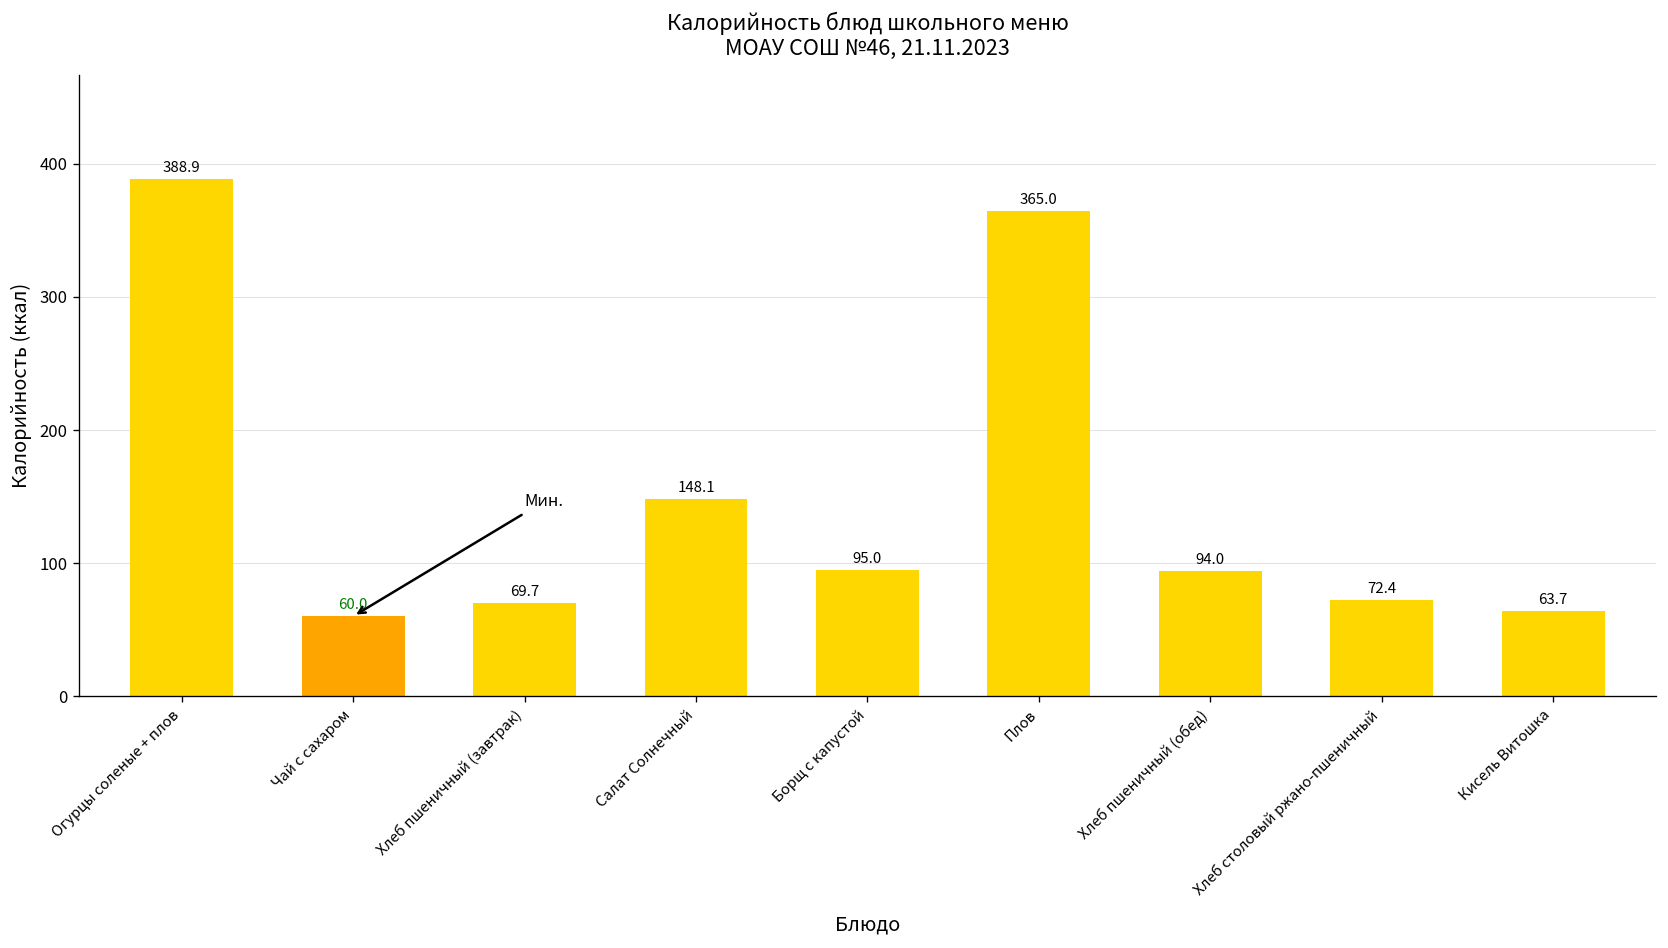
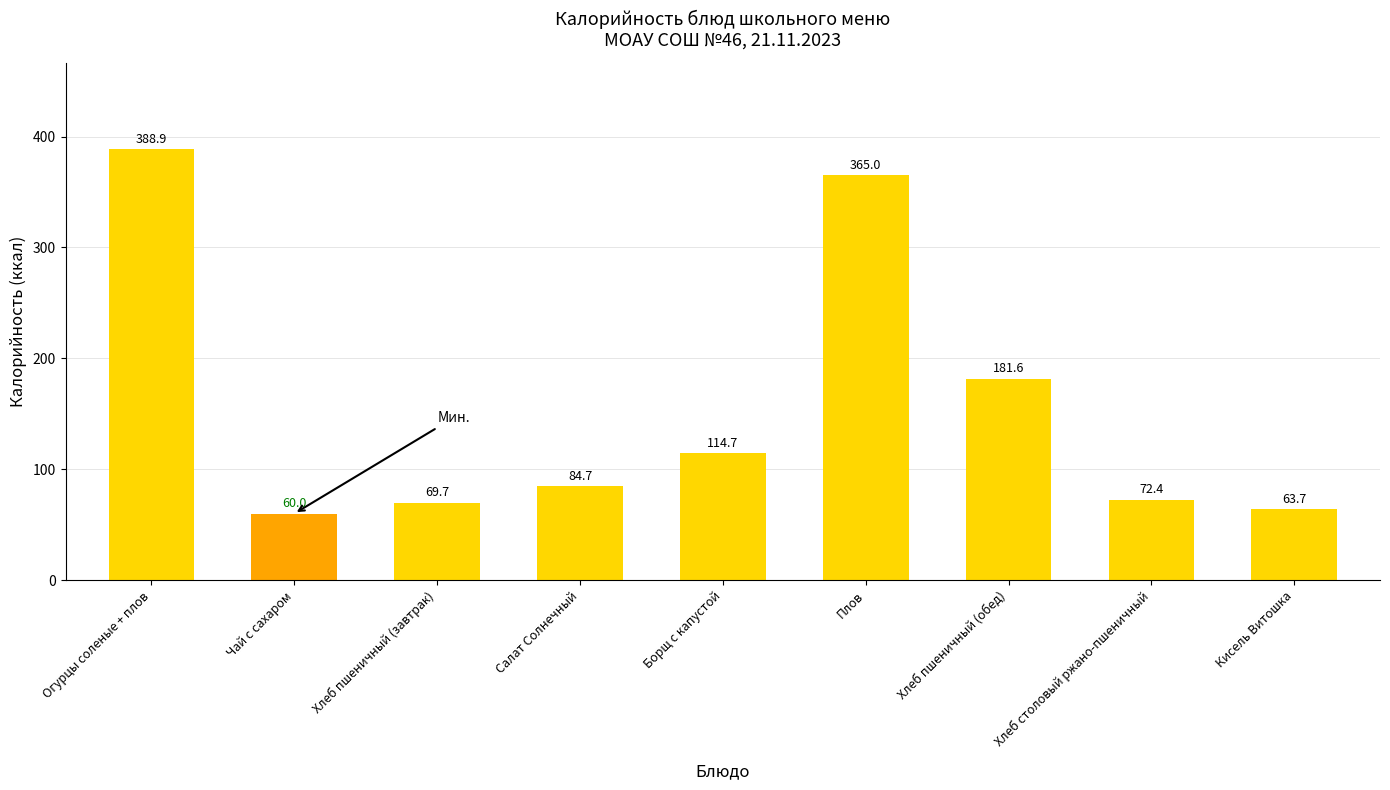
Салат Солнечный: 148.1 -> 84.7
Борщ с капустой: 95.0 -> 114.7
Хлеб пшеничный (обед): 94.0 -> 181.6
